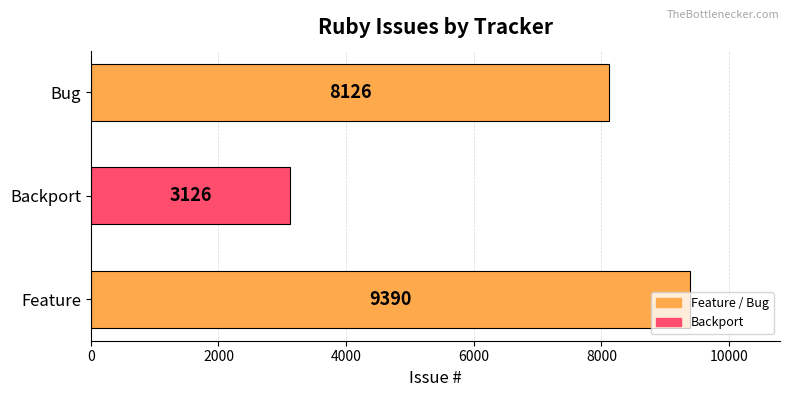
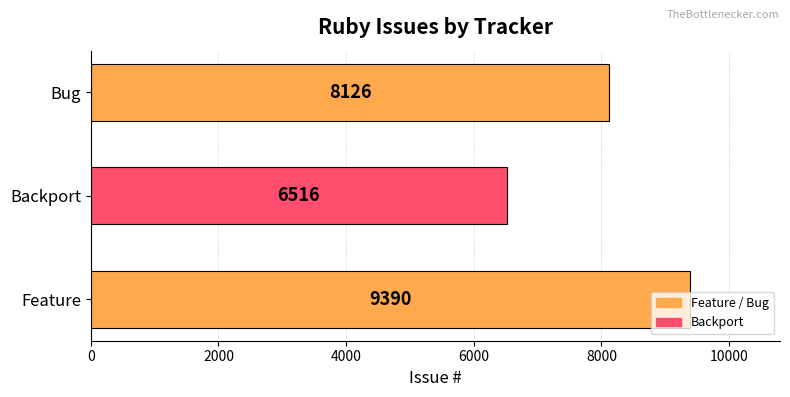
Backport: 3126 -> 6516
